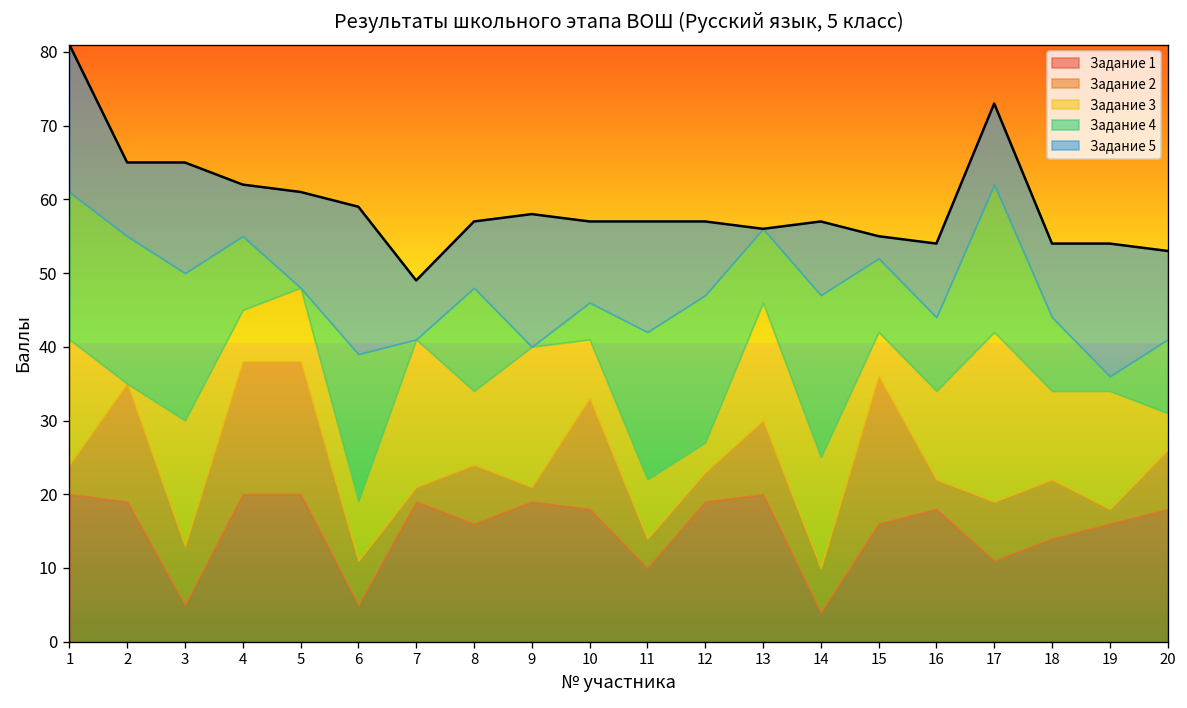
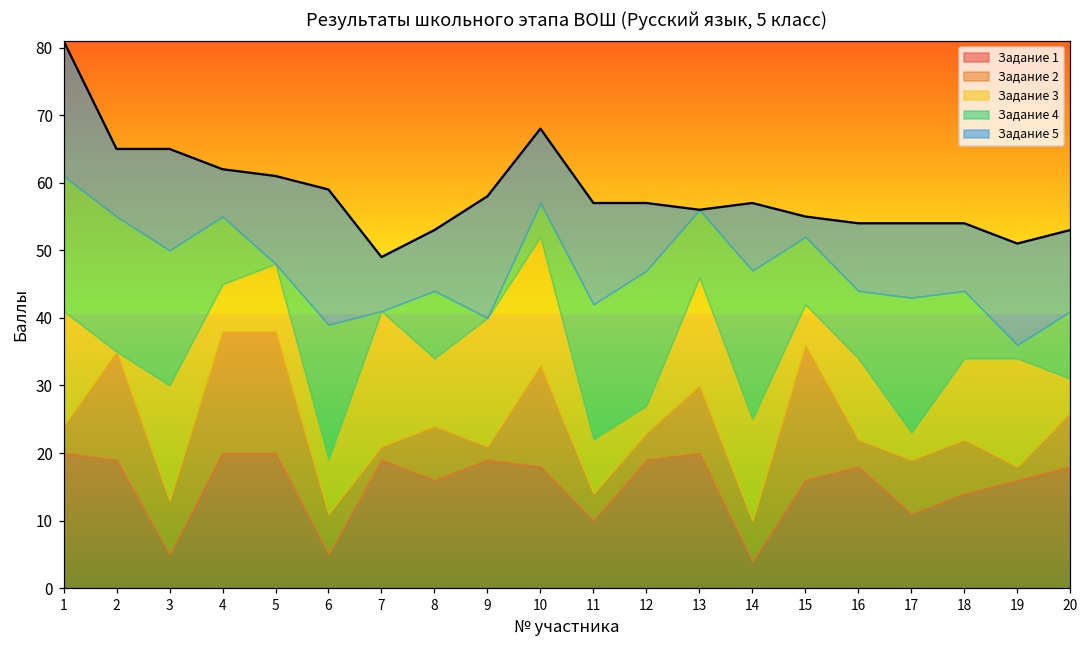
Задание 4, 8: 14 -> 10
Задание 3, 10: 8 -> 19
Задание 3, 17: 23 -> 4
Задание 5, 19: 18 -> 15
